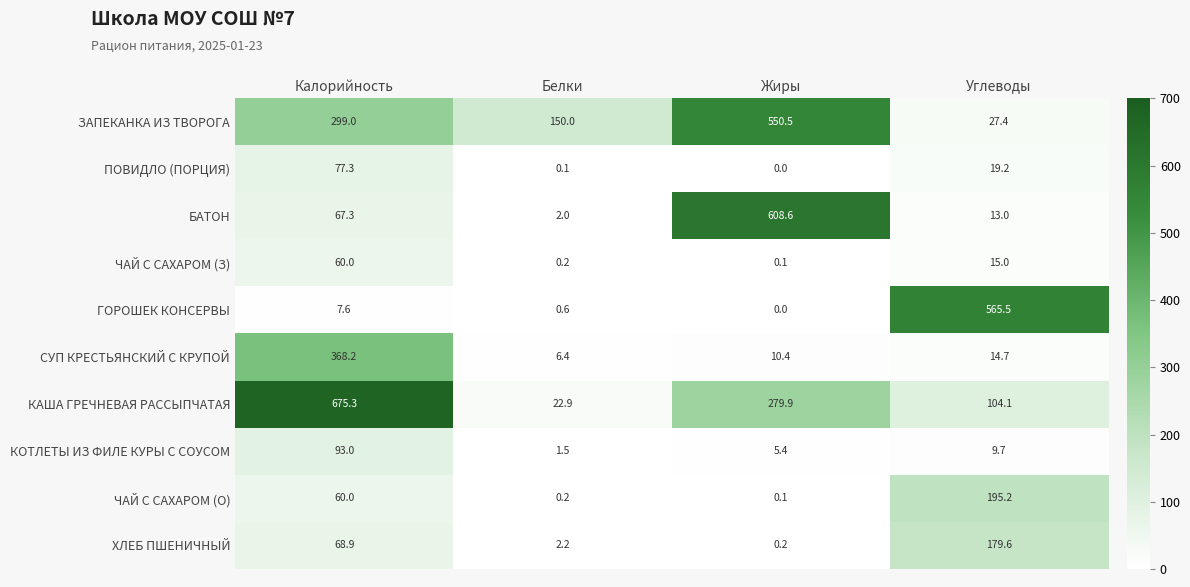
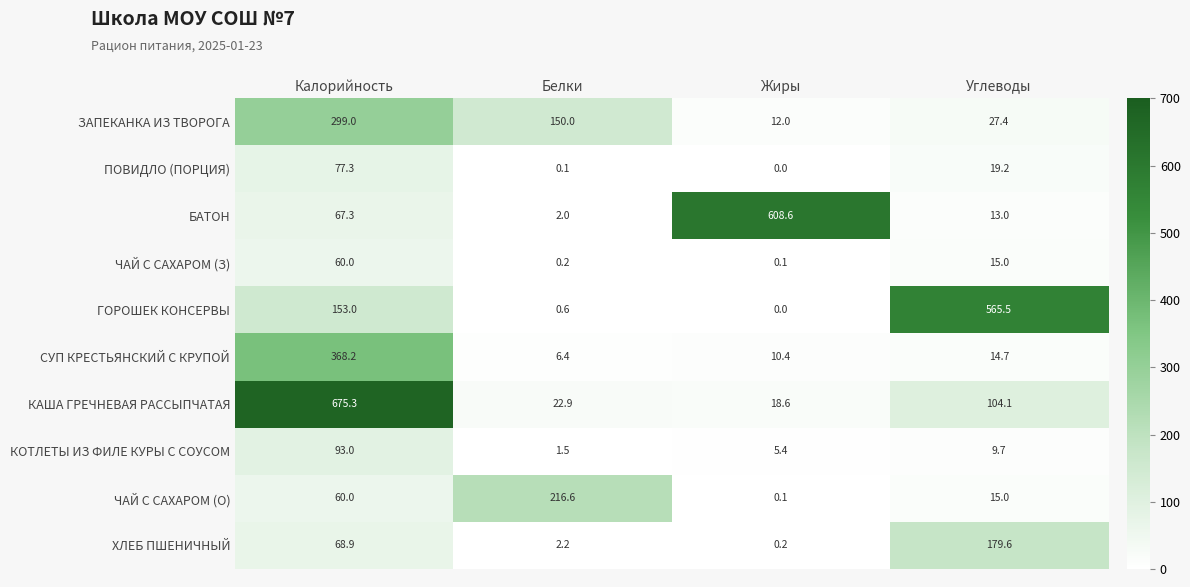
ЗАПЕКАНКА ИЗ ТВОРОГА, Жиры: 550.5 -> 12.0
ГОРОШЕК КОНСЕРВЫ, Калорийность: 7.6 -> 153.0
КАША ГРЕЧНЕВАЯ РАССЫПЧАТАЯ, Жиры: 279.9 -> 18.6
ЧАЙ С САХАРОМ (О), Белки: 0.2 -> 216.6
ЧАЙ С САХАРОМ (О), Углеводы: 195.2 -> 15.0
